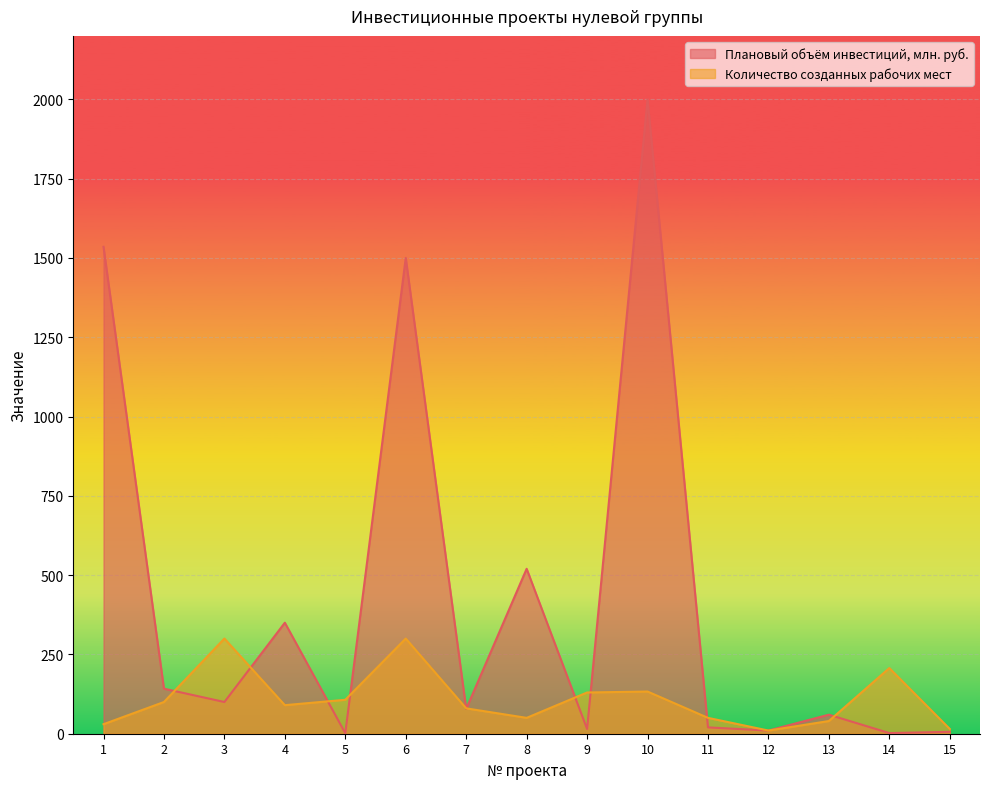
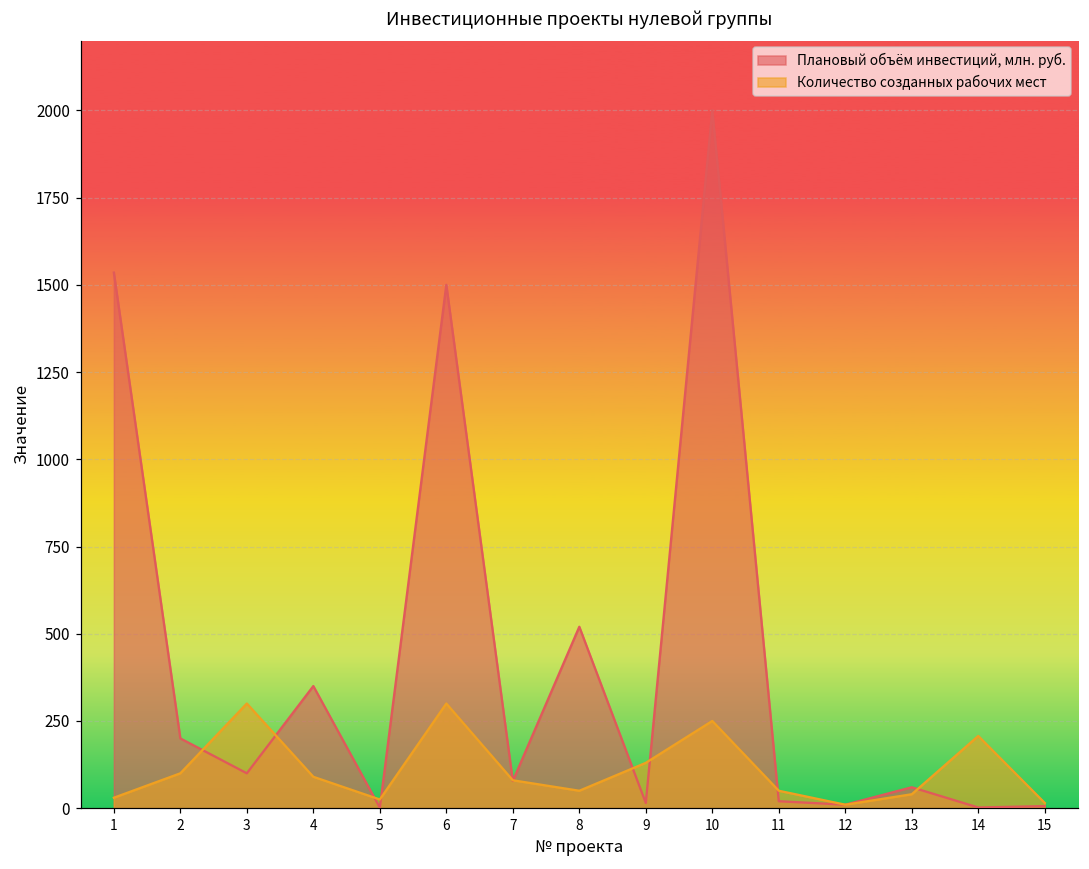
Плановый объём инвестиций, млн. руб., 2: 140 -> 200
Количество созданных рабочих мест, 5: 110 -> 30
Количество созданных рабочих мест, 10: 130 -> 250
